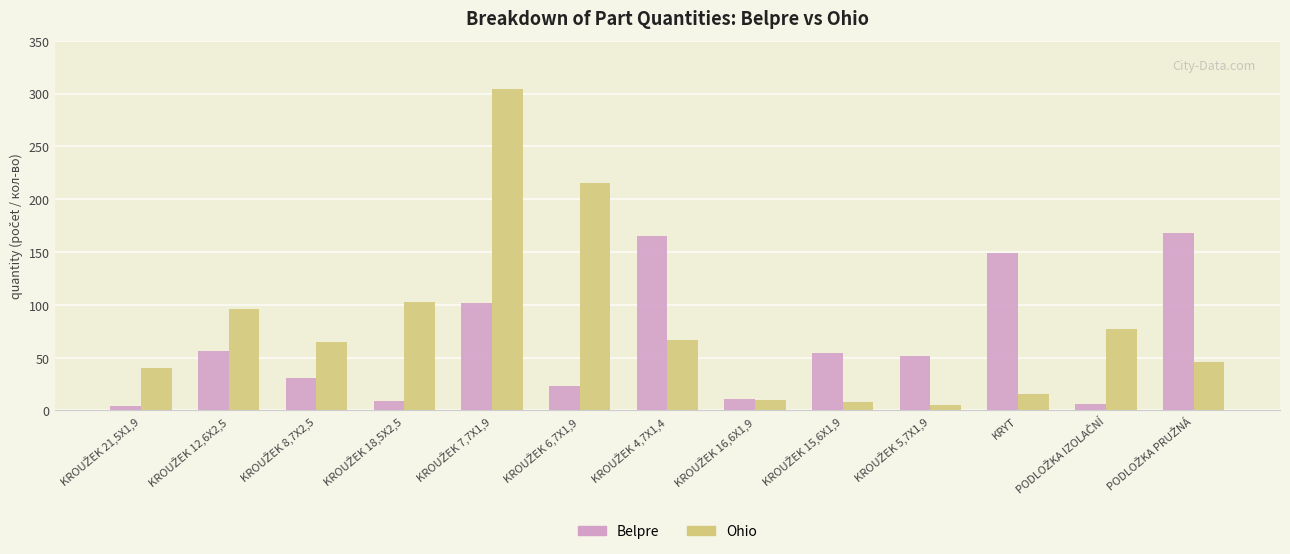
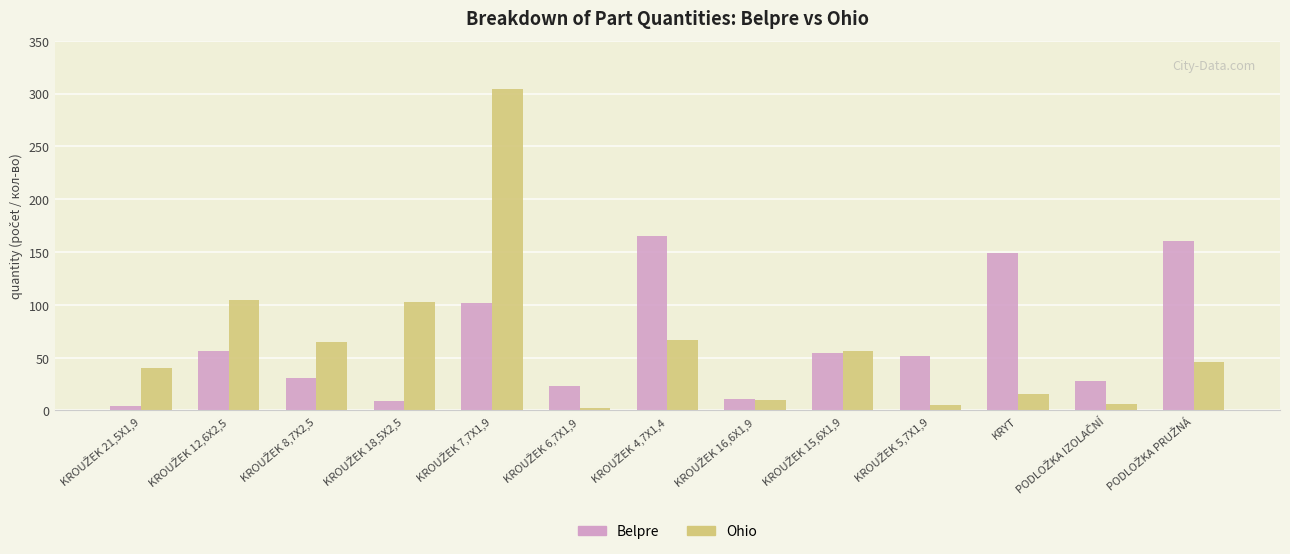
Ohio, KROUŽEK 12,6X2,5: 96 -> 105
Ohio, KROUŽEK 6,7X1,9: 215 -> 2
Ohio, KROUŽEK 15,6X1,9: 8 -> 56
Belpre, PODLOŽKA IZOLAČNÍ: 6 -> 28
Ohio, PODLOŽKA IZOLAČNÍ: 77 -> 6
Belpre, PODLOŽKA PRUŽNÁ: 168 -> 160
